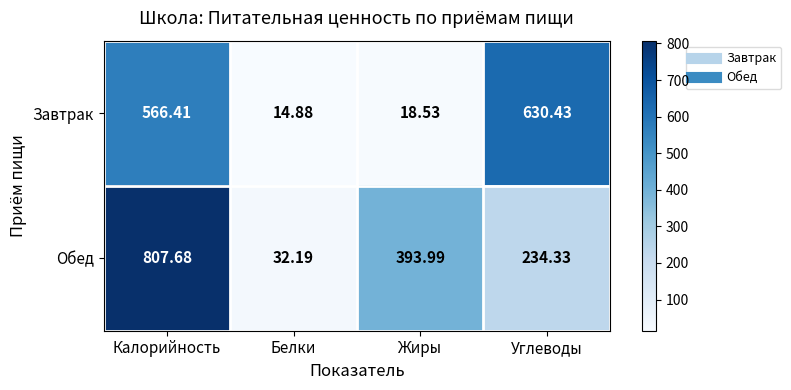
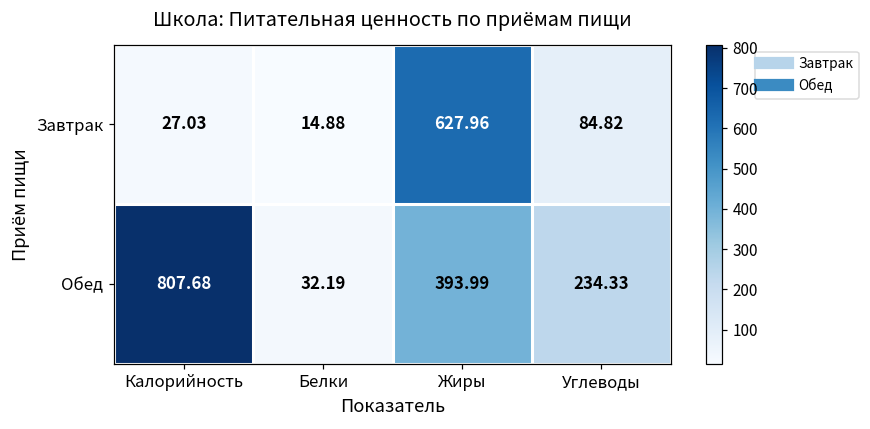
Завтрак, Калорийность: 566.41 -> 27.03
Завтрак, Жиры: 18.53 -> 627.96
Завтрак, Углеводы: 630.43 -> 84.82
